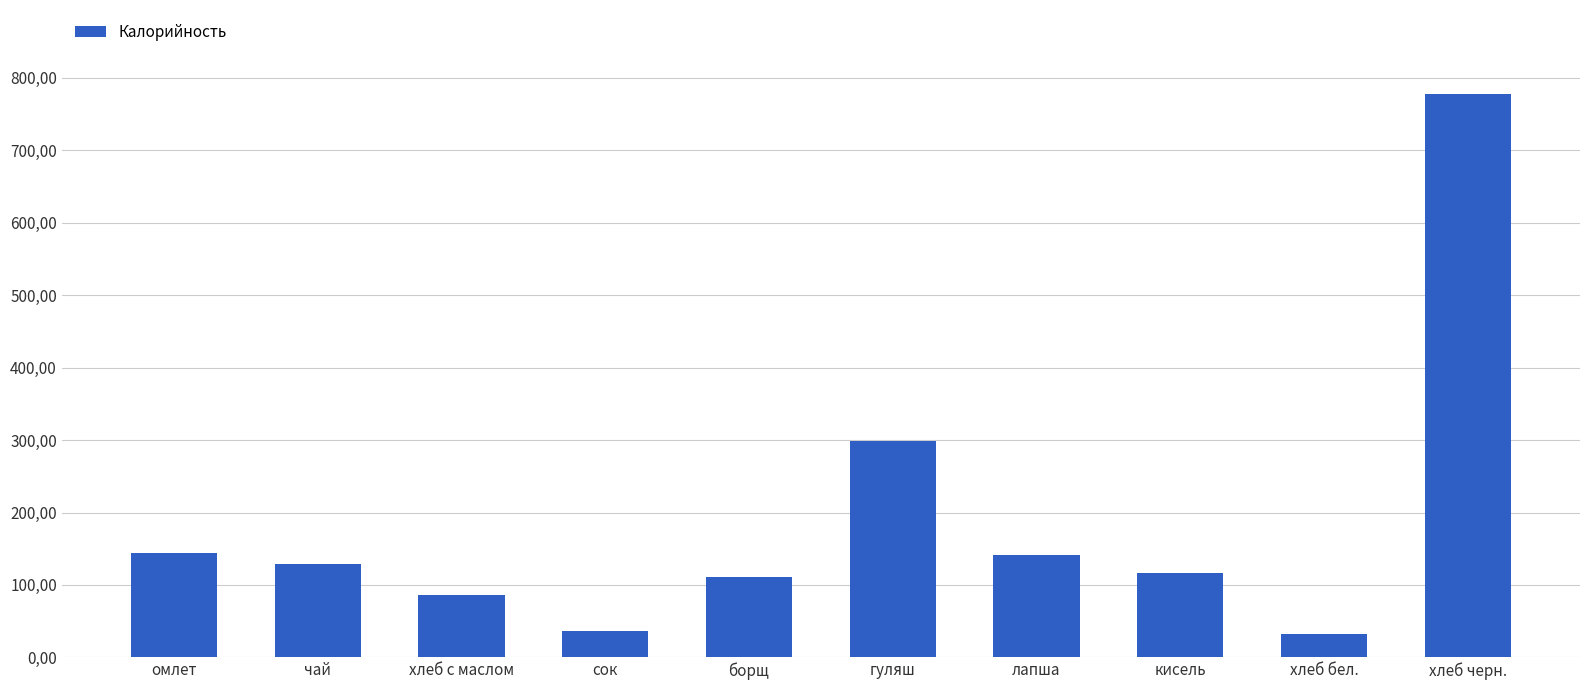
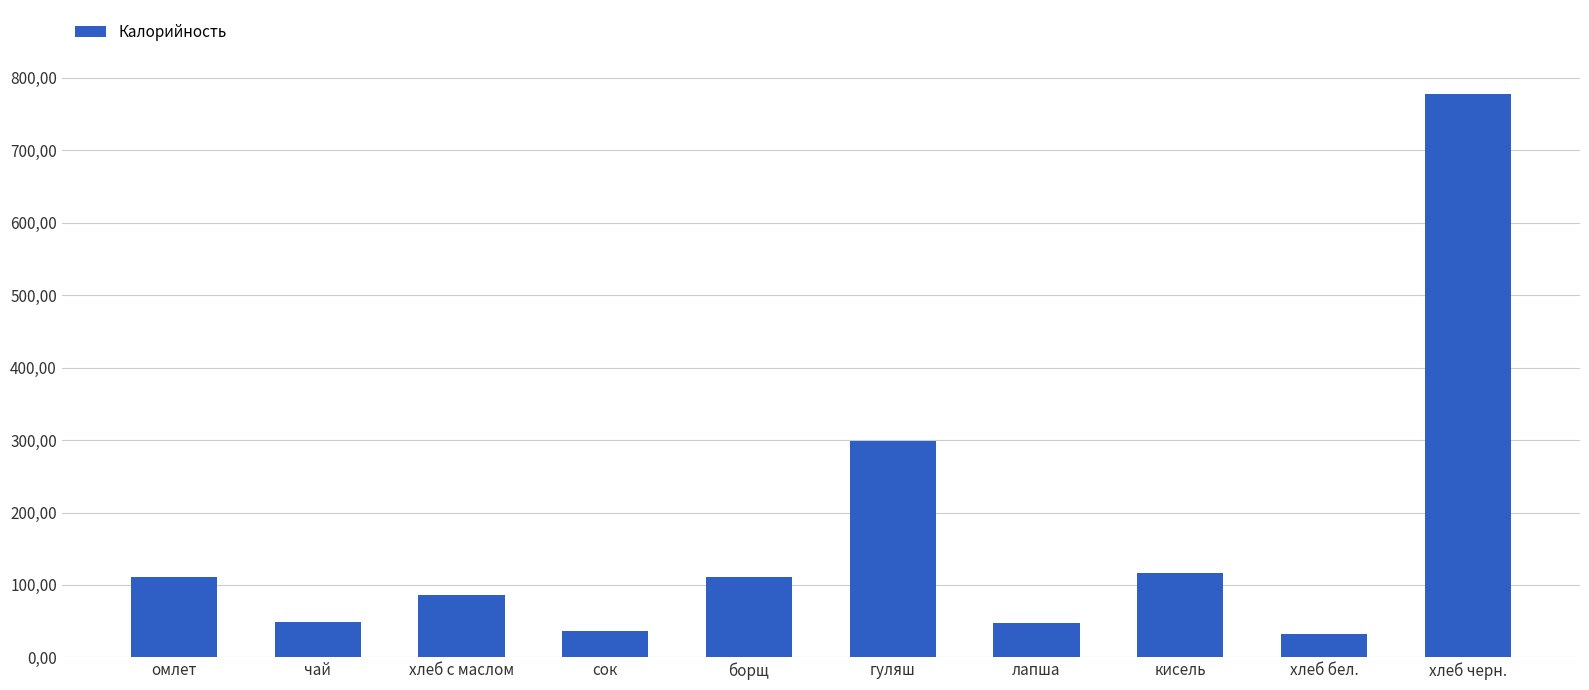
омлет: 14000 -> 11000
чай: 13000 -> 5000
лапша: 14000 -> 5000
